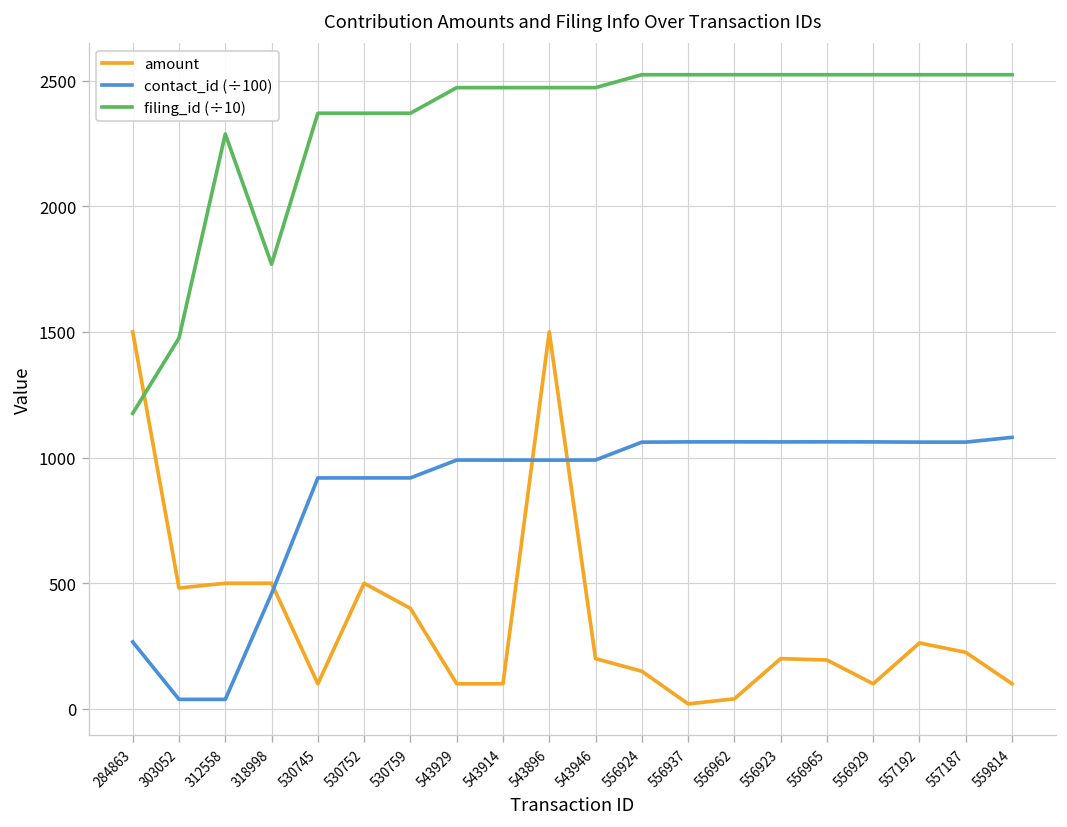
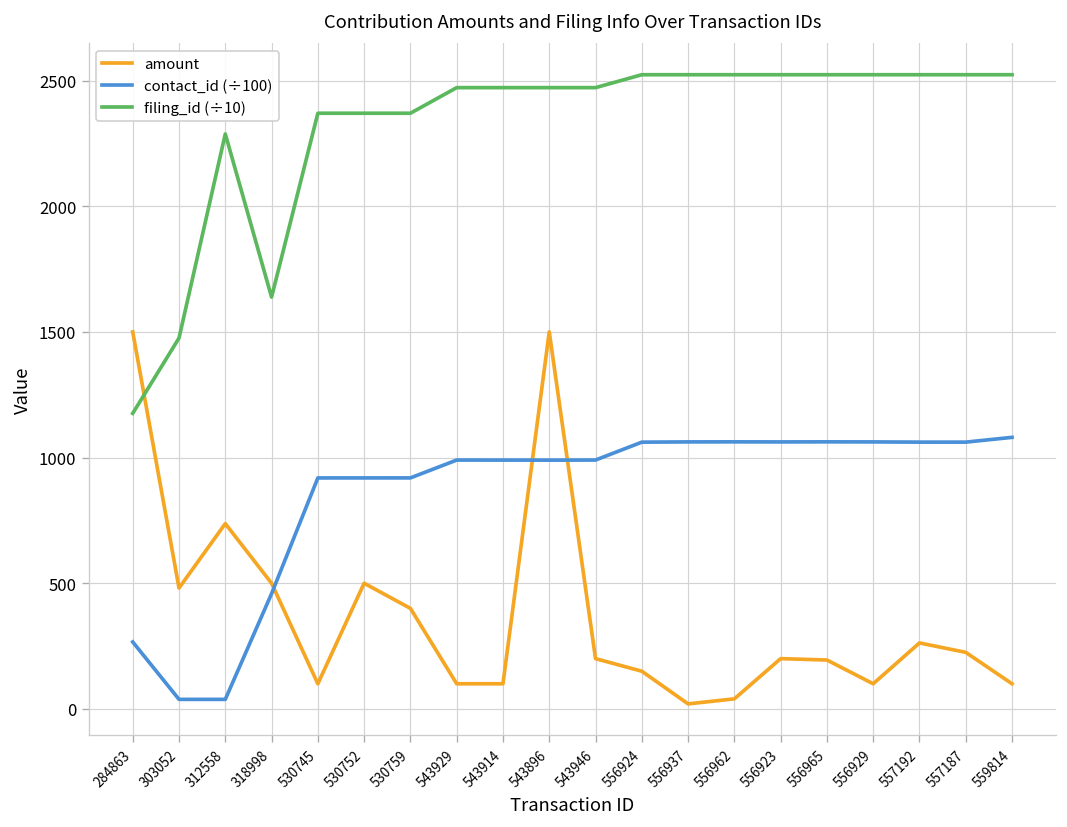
amount, 312558: 500 -> 740
filing_id (÷10), 318998: 1770 -> 1640
